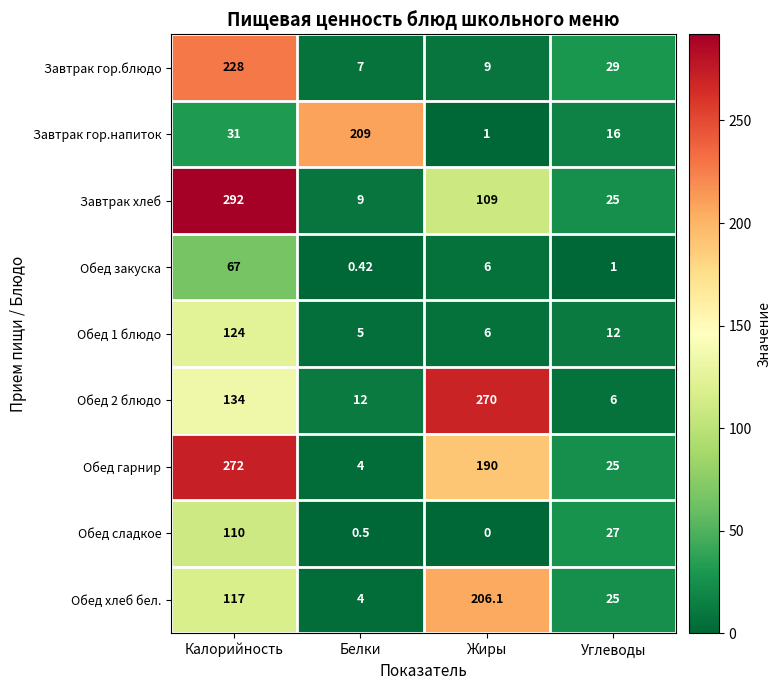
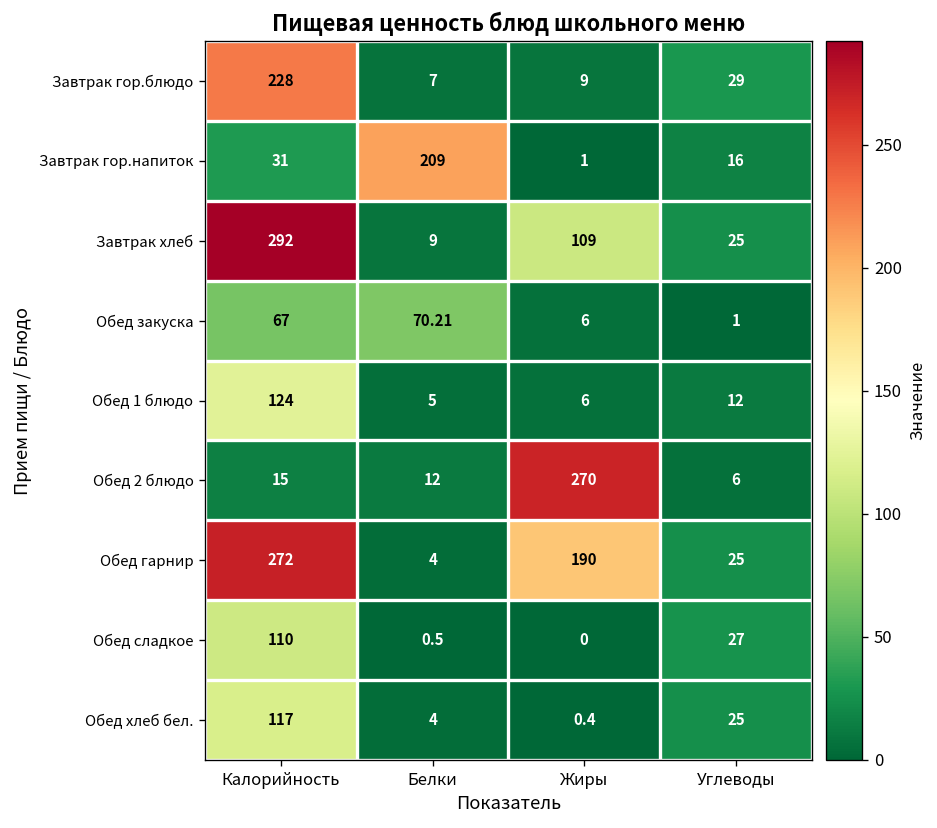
Обед закуска, Белки: 0.42 -> 70.21
Обед 2 блюдо, Калорийность: 134 -> 15
Обед хлеб бел., Жиры: 206.1 -> 0.4
